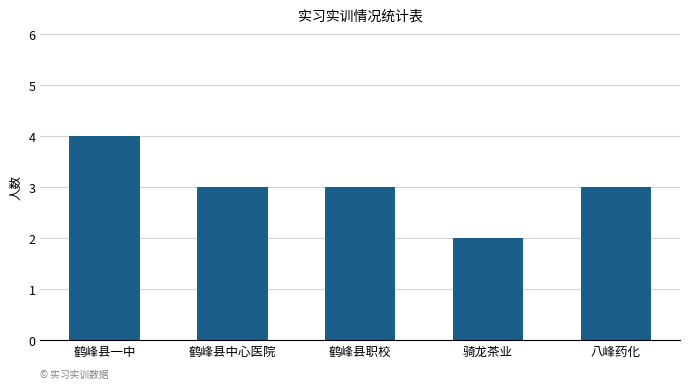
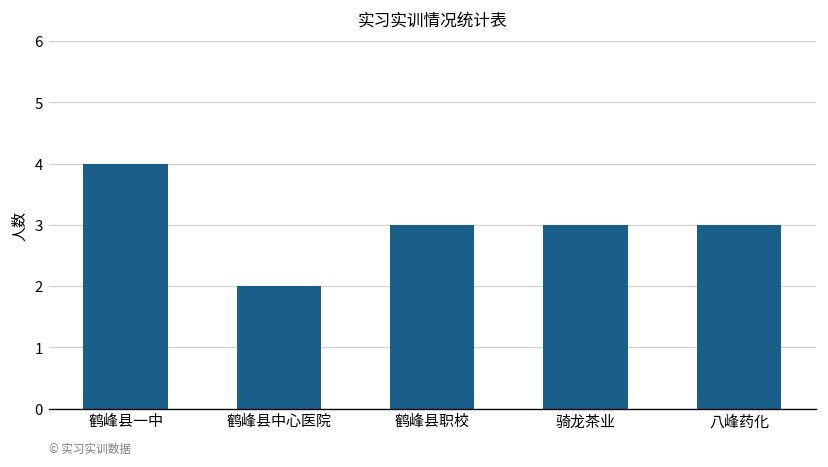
鹤峰县中心医院: 3 -> 2
骑龙茶业: 2 -> 3
